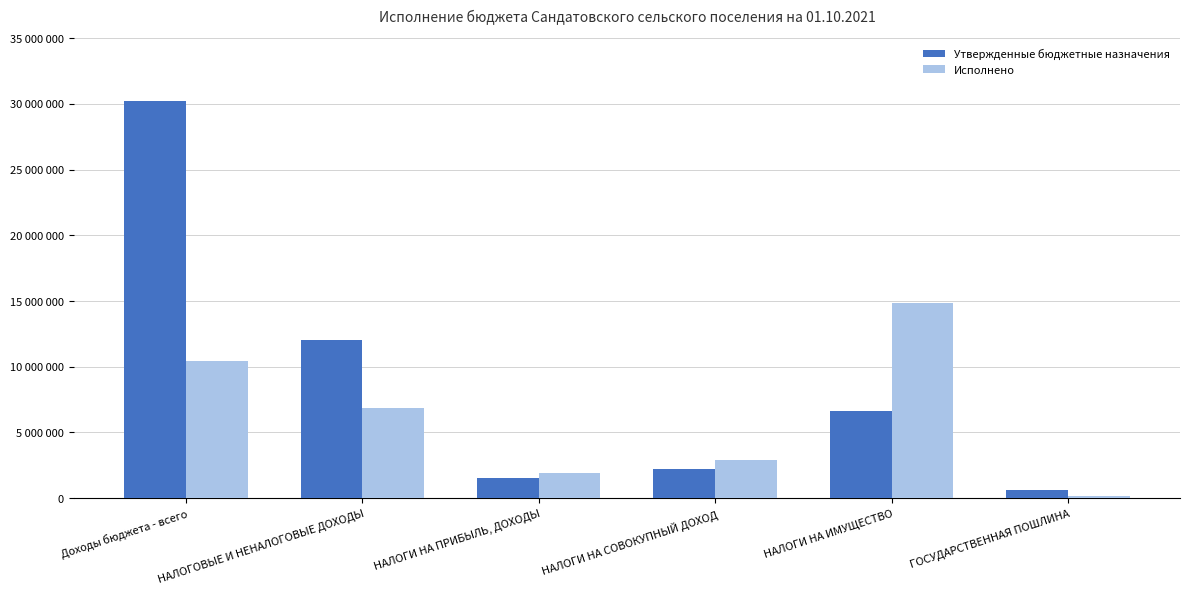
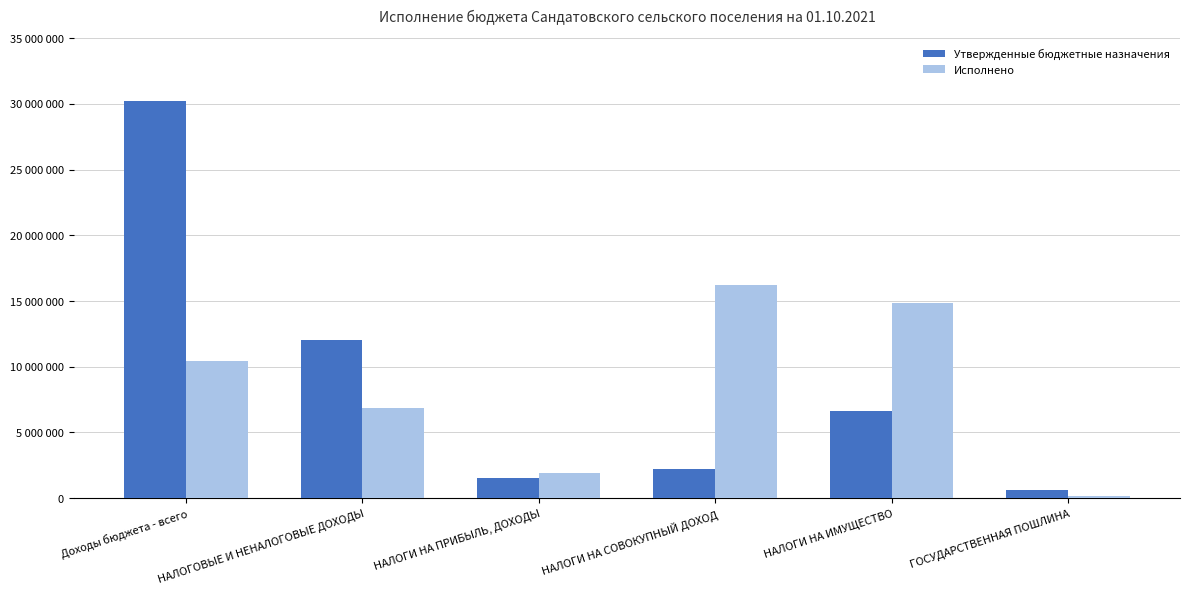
Исполнено, НАЛОГИ НА СОВОКУПНЫЙ ДОХОД: 2900000 -> 16200000
